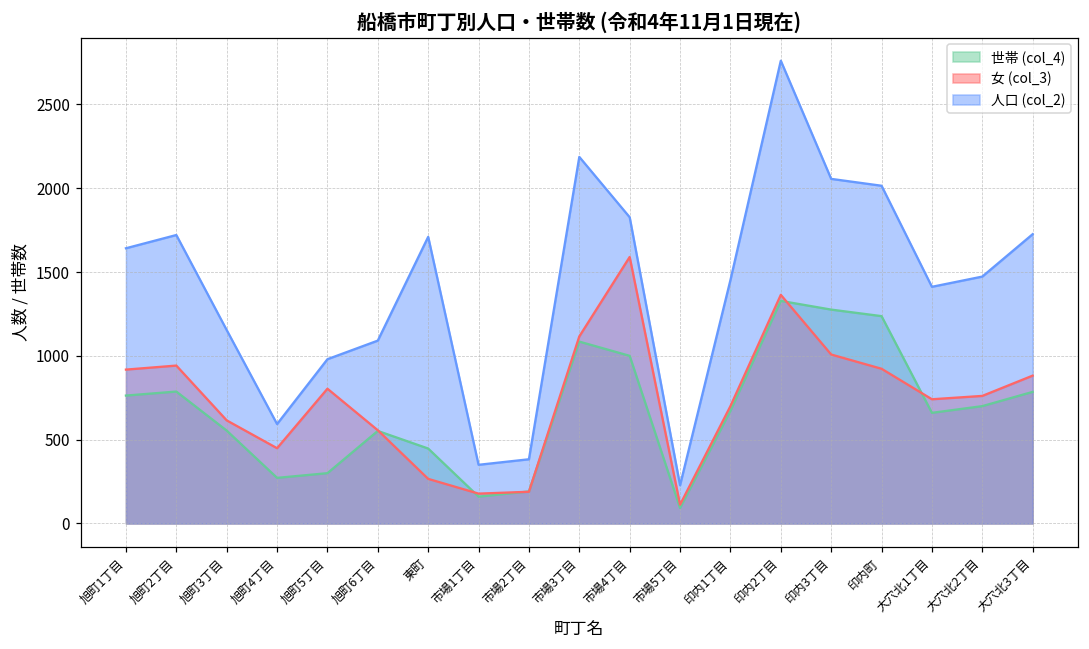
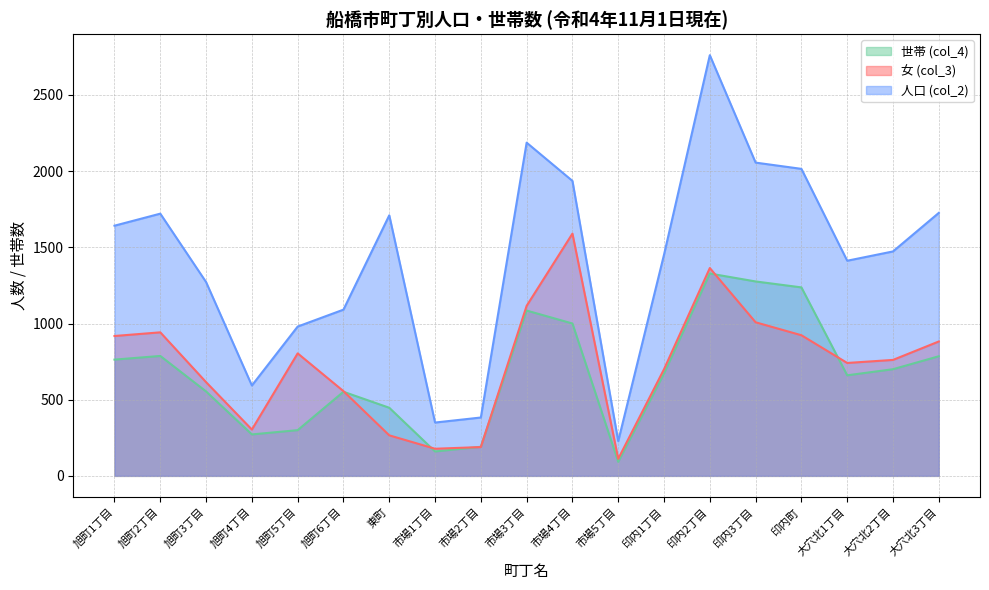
人口 (col_2), 旭町3丁目: 1150 -> 1270
女 (col_3), 旭町4丁目: 450 -> 300
人口 (col_2), 市場4丁目: 1830 -> 1940
